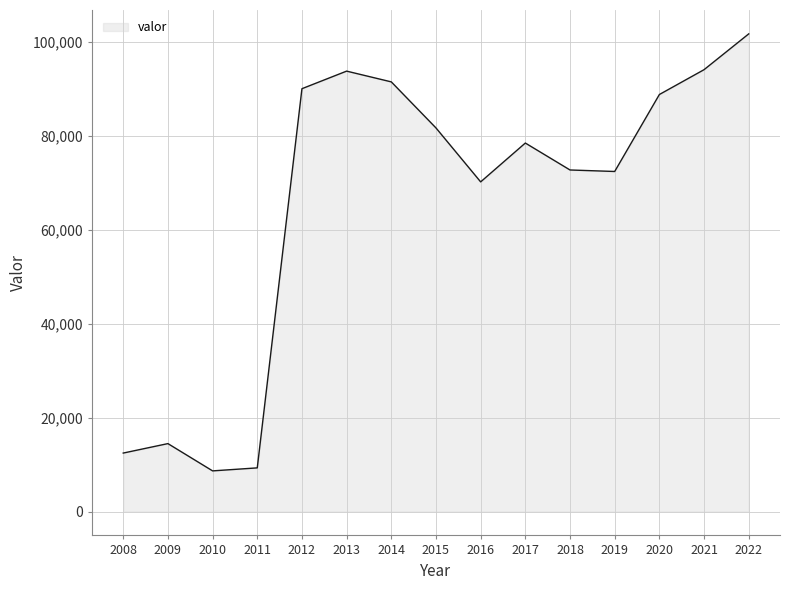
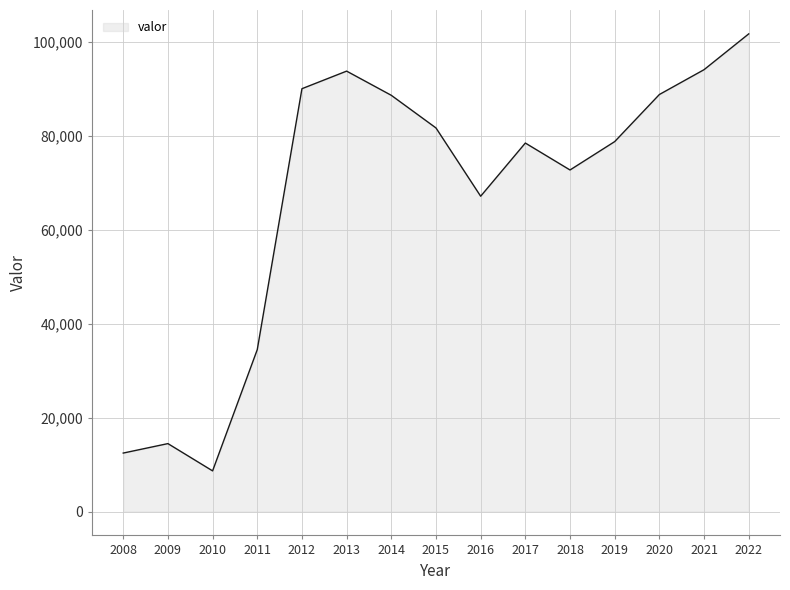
2011: 9,000 -> 34,000
2014: 91,000 -> 89,000
2016: 70,000 -> 67,000
2019: 72,000 -> 79,000
